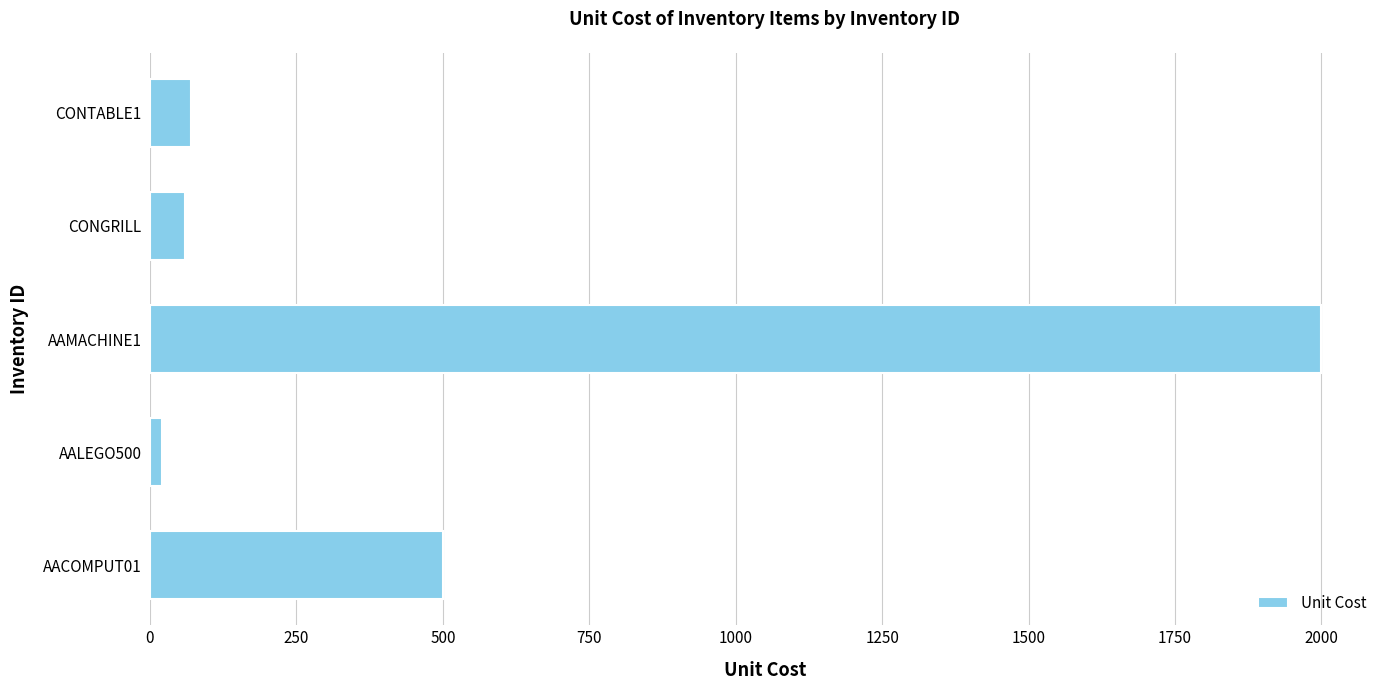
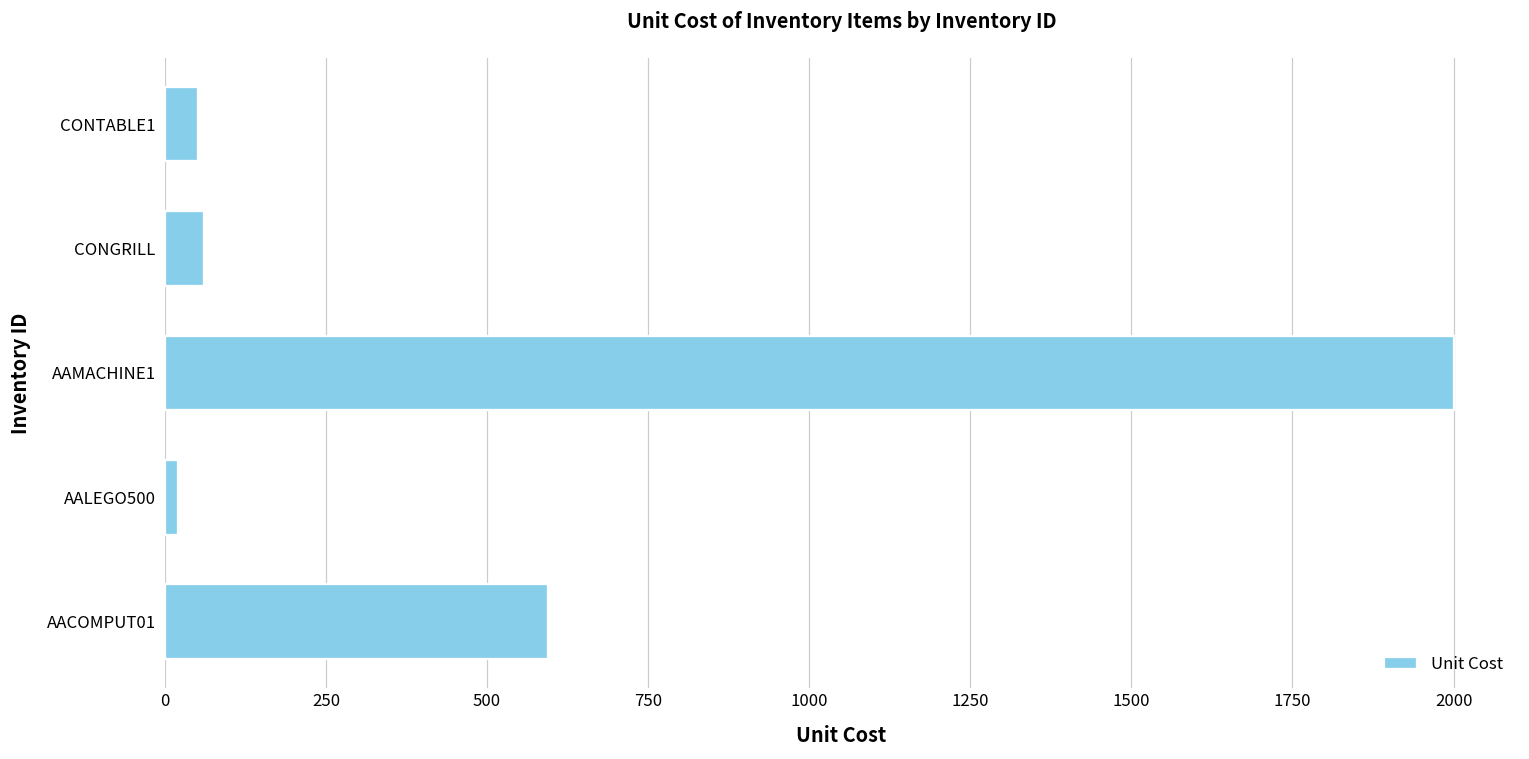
CONTABLE1: 70 -> 50
AACOMPUT01: 500 -> 590
